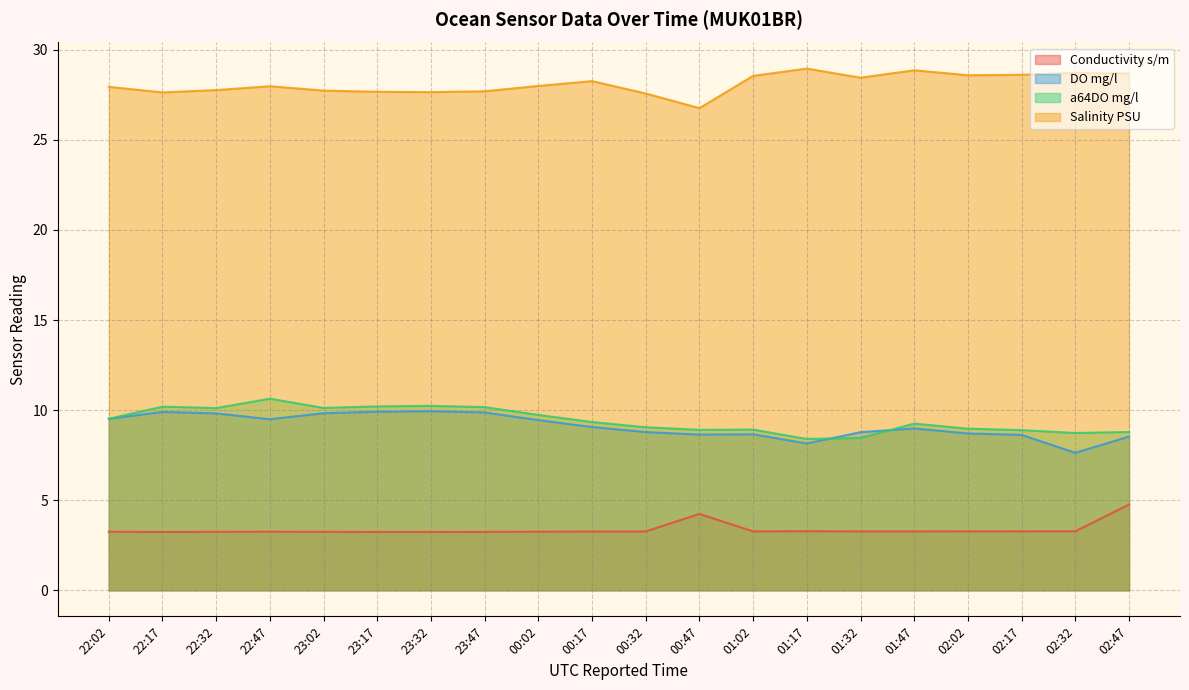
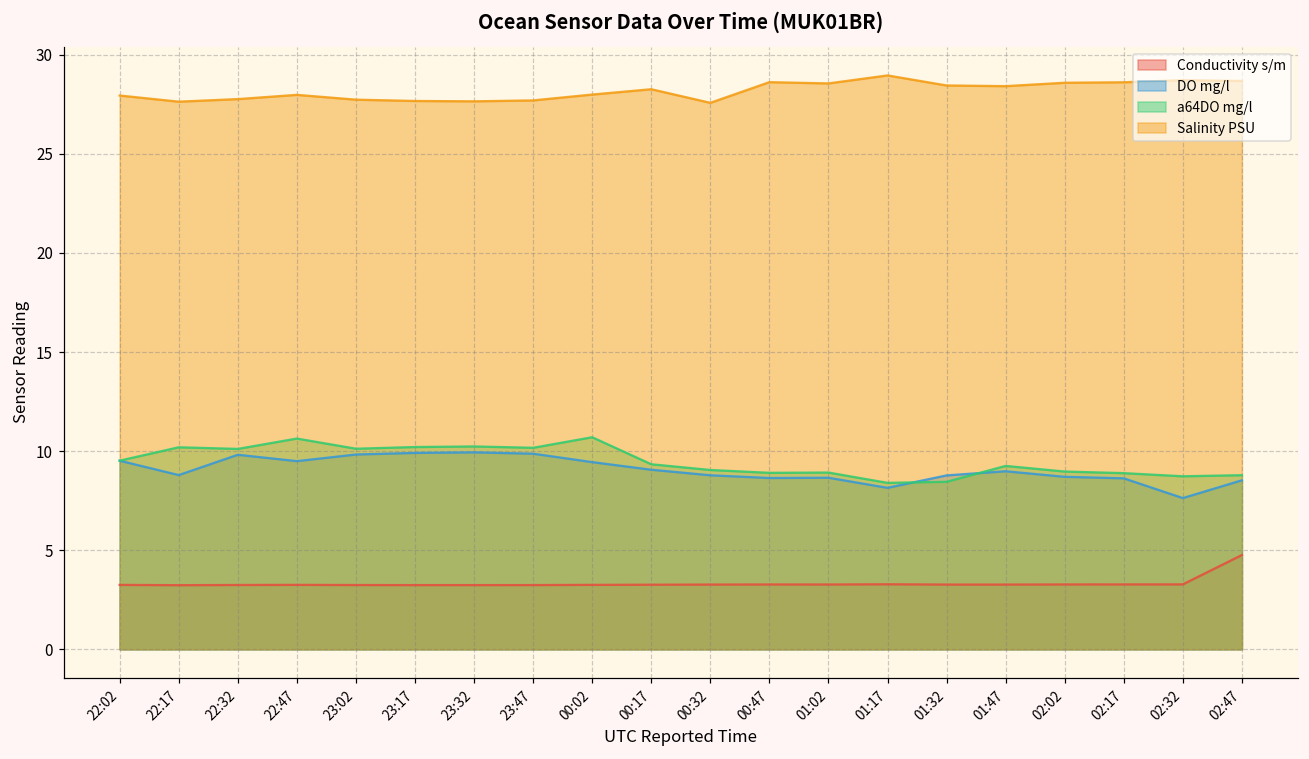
DO mg/l, 22:17: 9.9 -> 8.8
a64DO mg/l, 00:02: 9.7 -> 10.7
Conductivity s/m, 00:47: 4.2 -> 3.3
Salinity PSU, 00:47: 26.8 -> 28.6
Salinity PSU, 01:47: 28.9 -> 28.4
